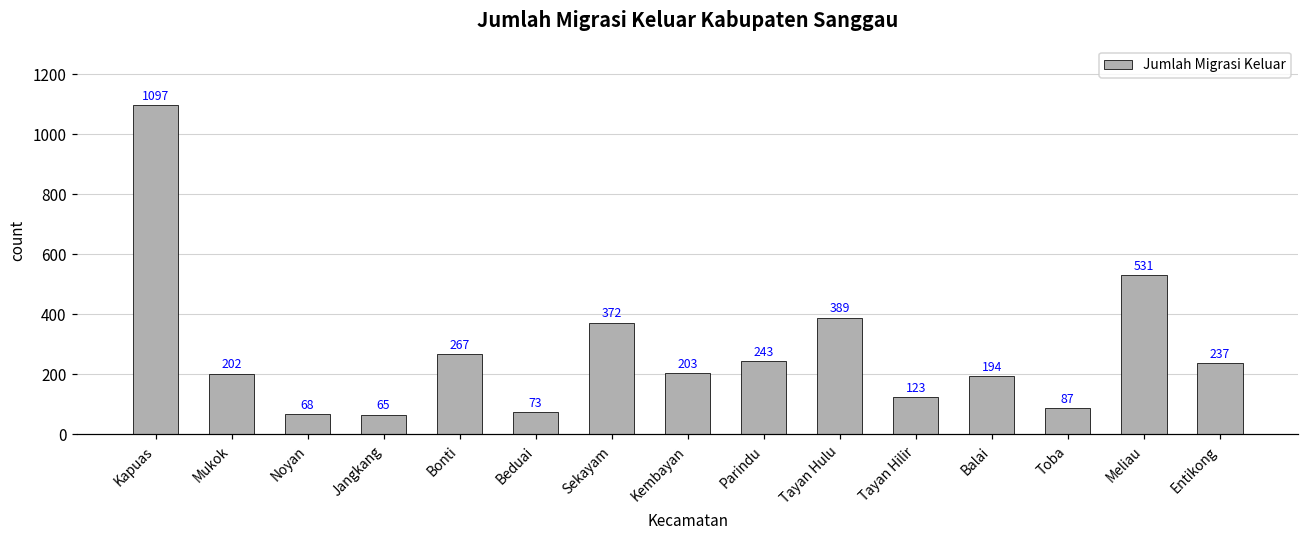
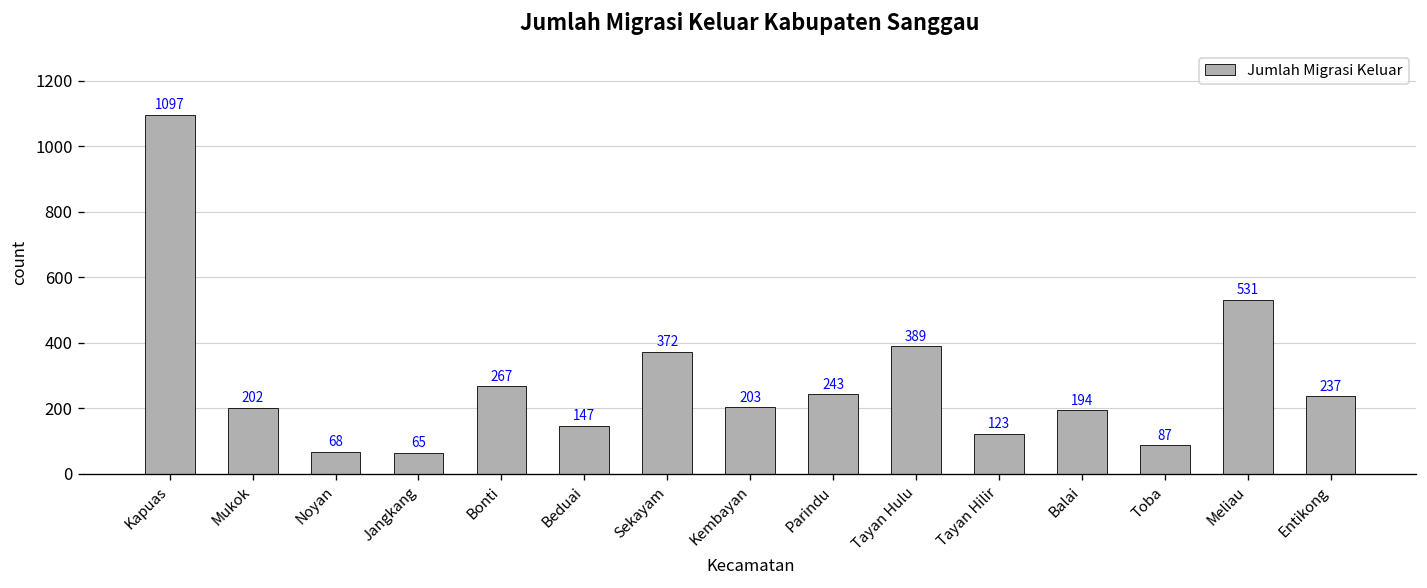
Beduai: 73 -> 147
